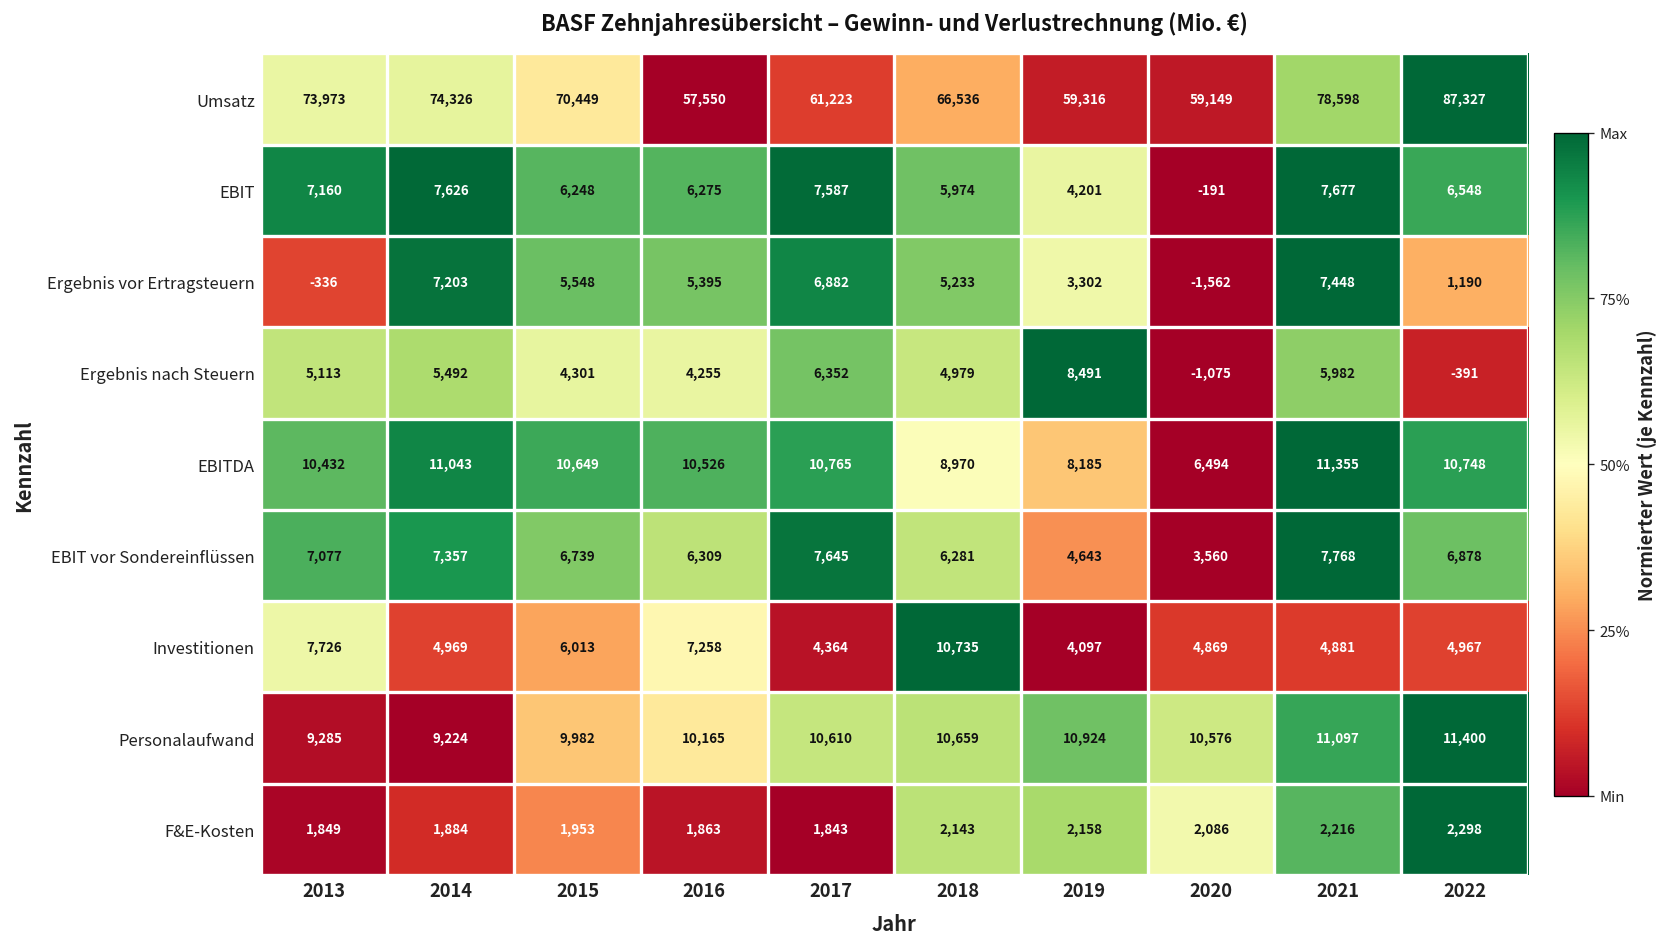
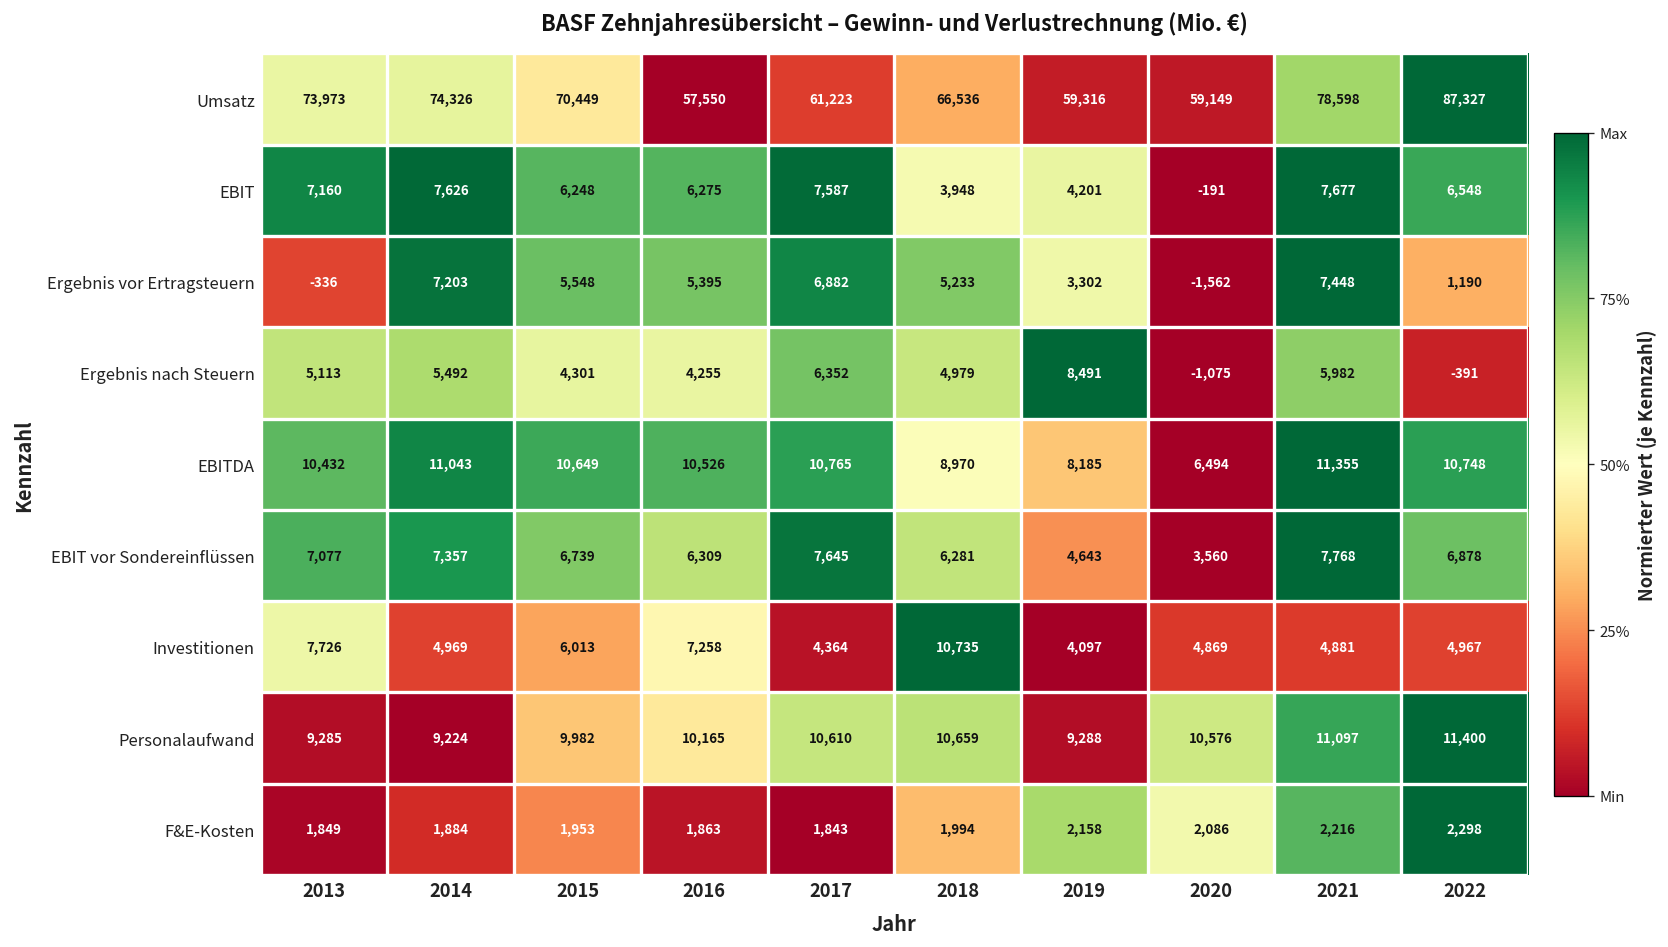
EBIT, 2018: 5,974 -> 3,948
Personalaufwand, 2019: 10,924 -> 9,288
F&E-Kosten, 2018: 2,143 -> 1,994
